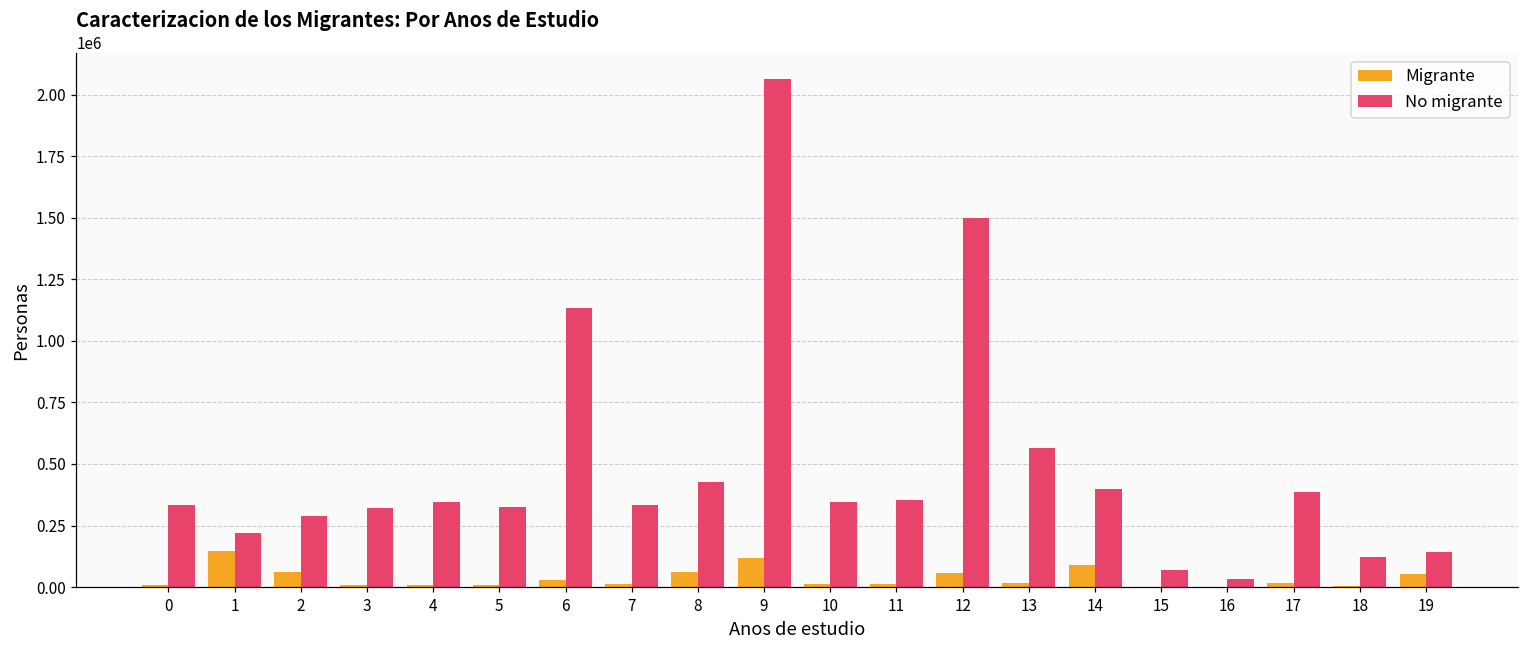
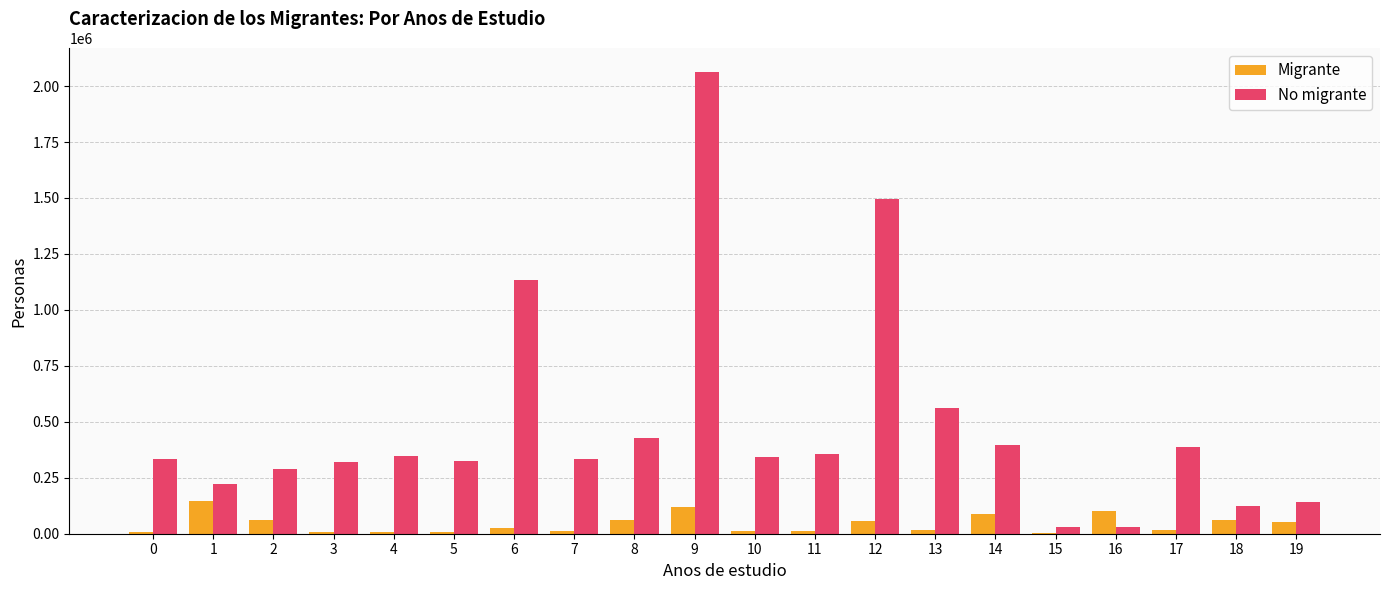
No migrante, 15: 70000 -> 30000
Migrante, 16: 0 -> 100000
Migrante, 18: 10000 -> 60000
